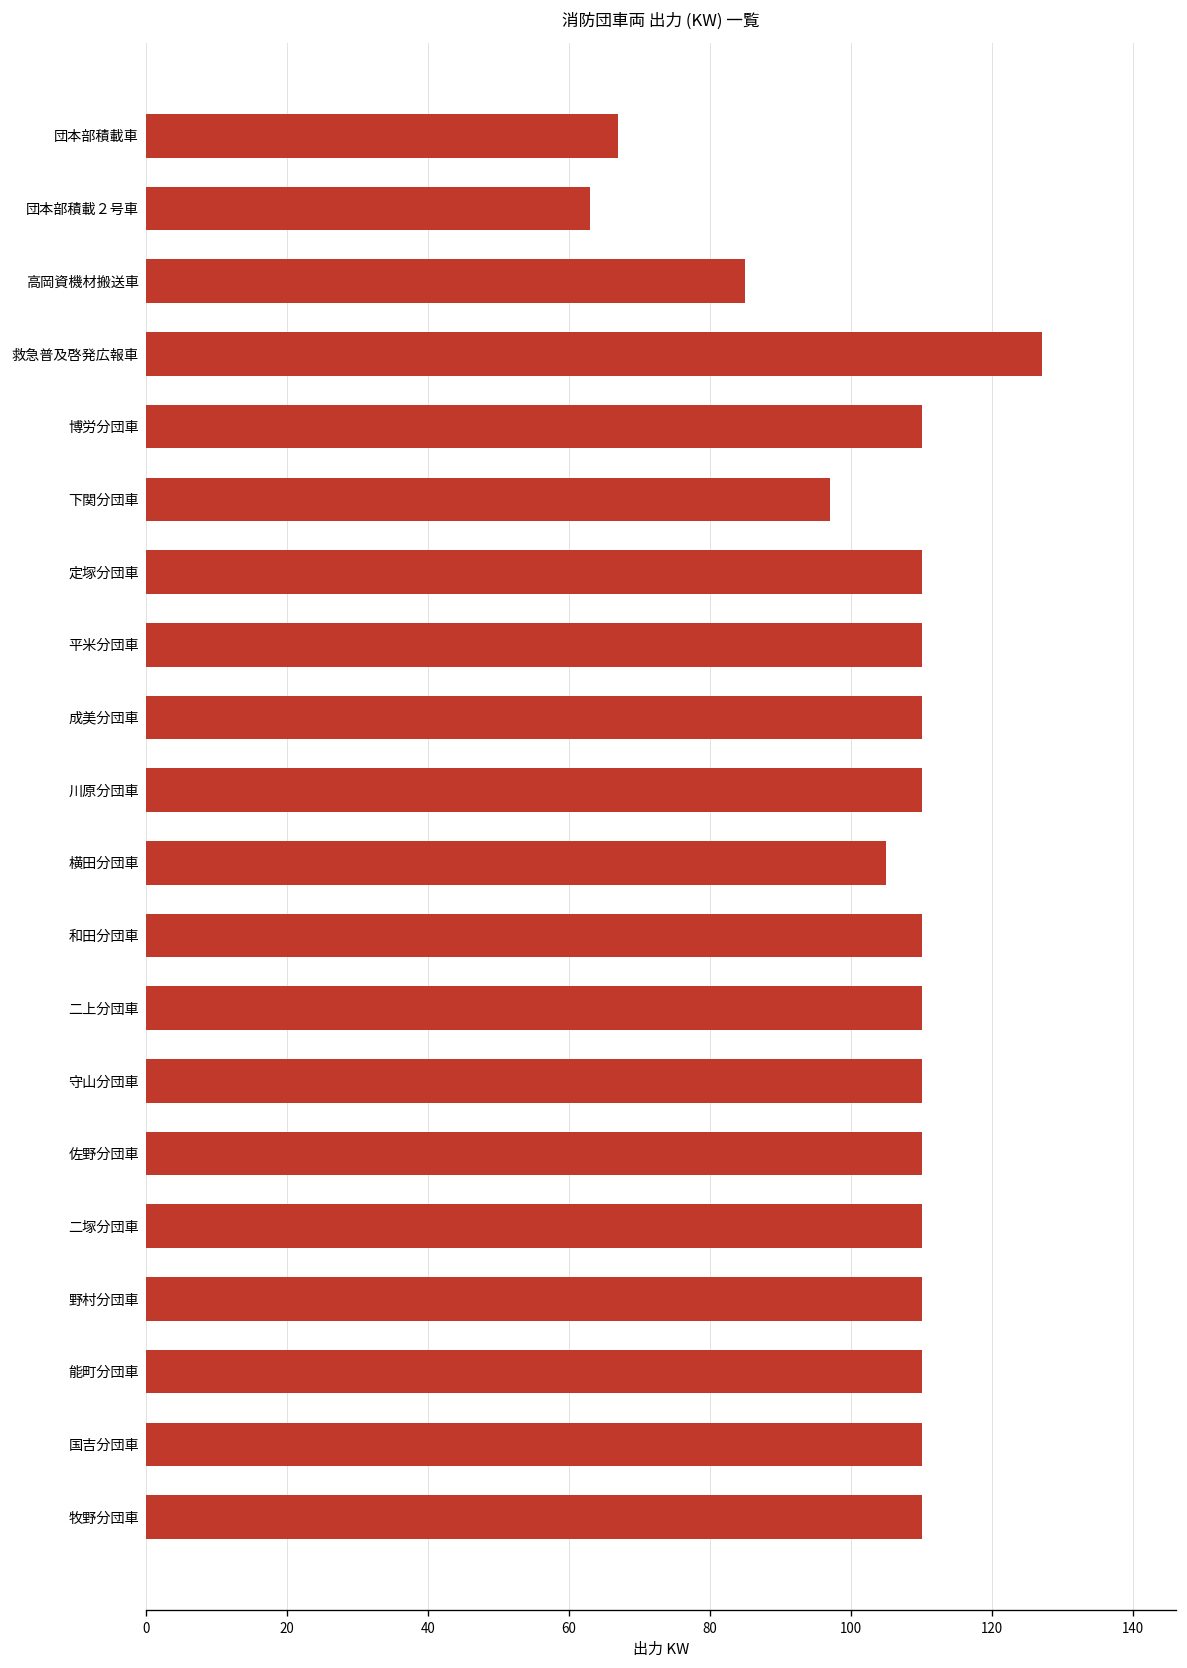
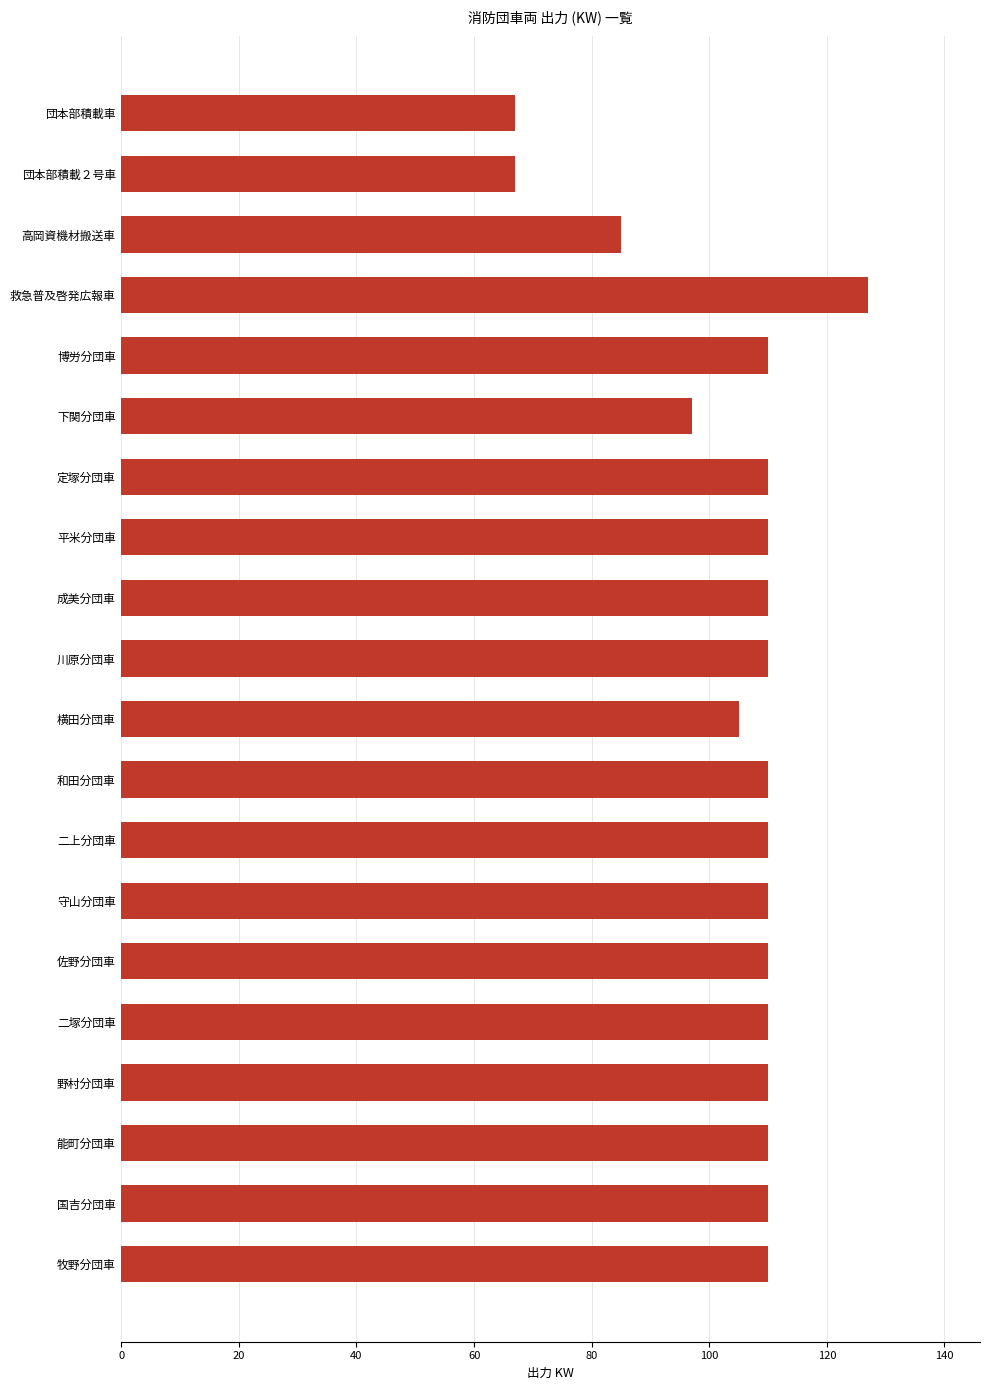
団本部積載２号車: 63 -> 67
